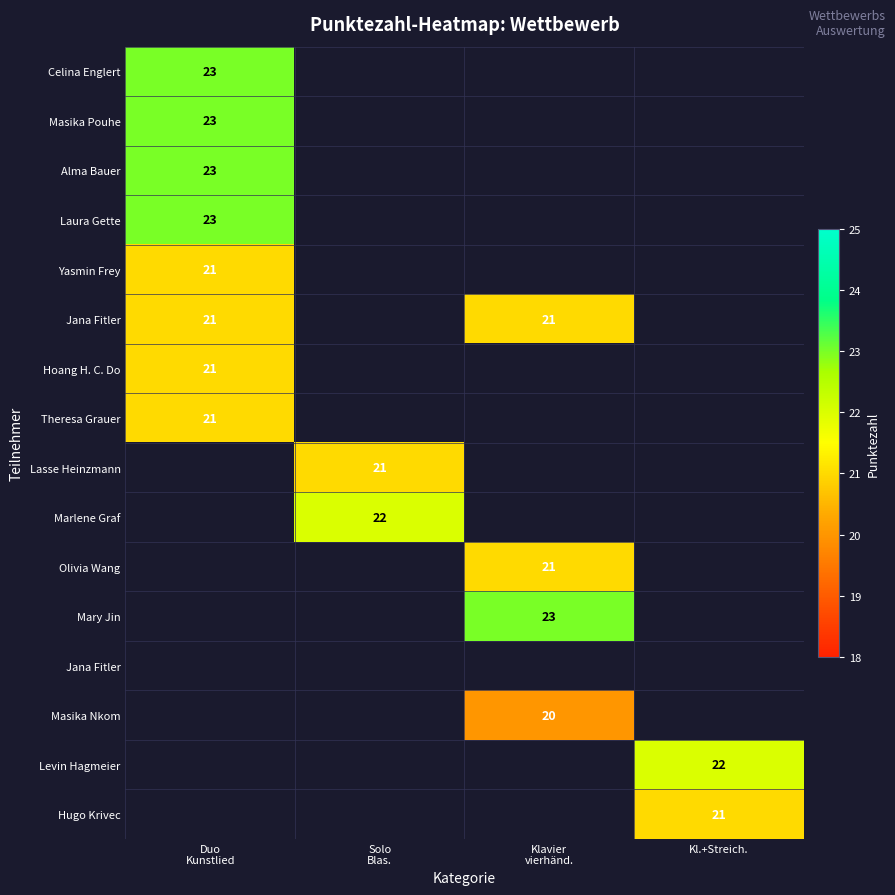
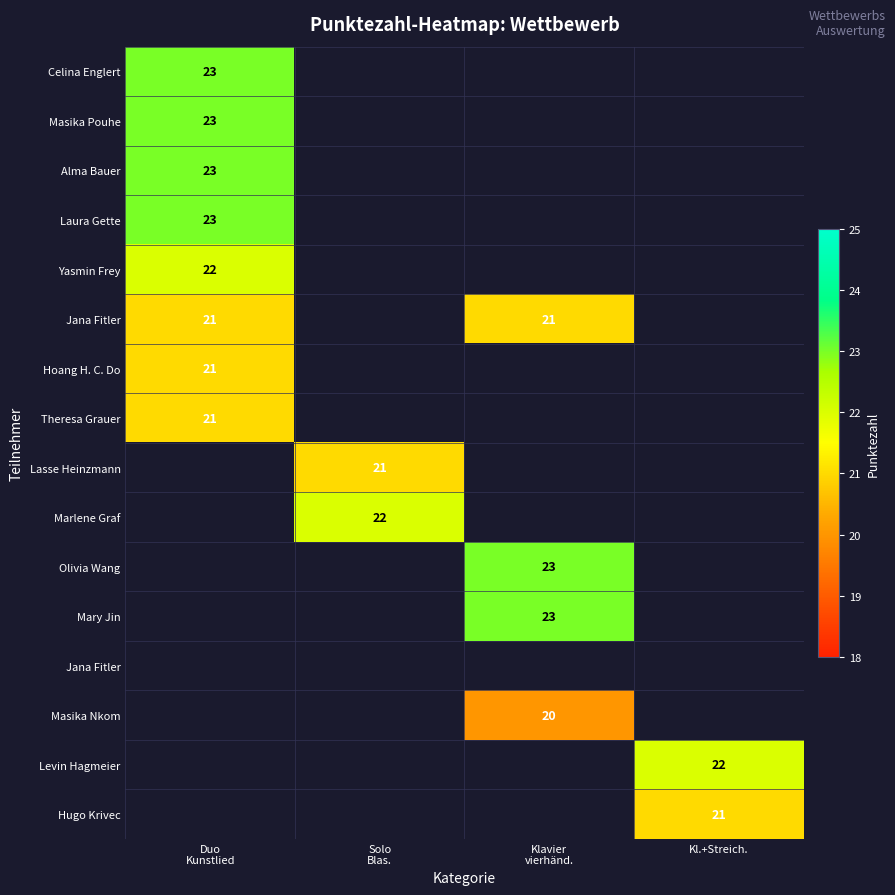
Yasmin Frey, Duo Kunstlied: 21 -> 22
Olivia Wang, Klavier vierhänd.: 21 -> 23
